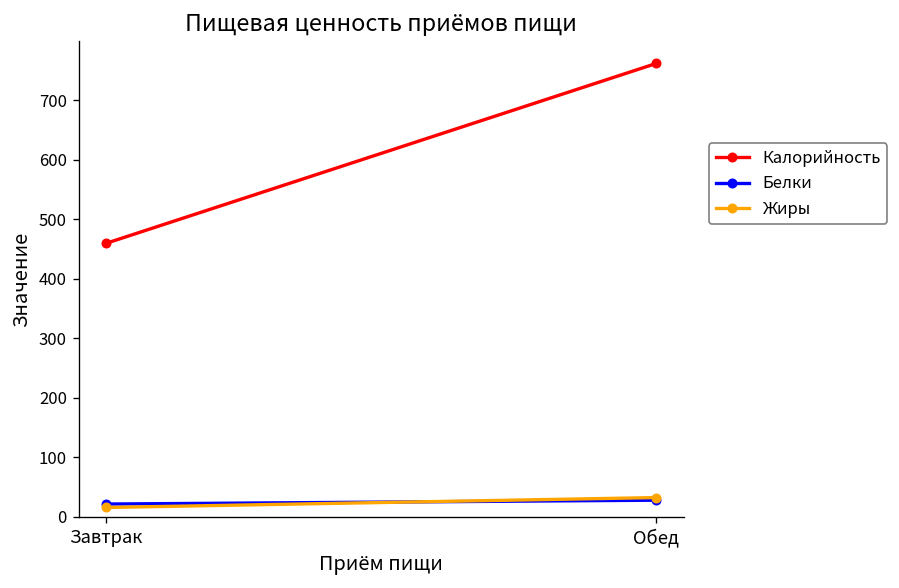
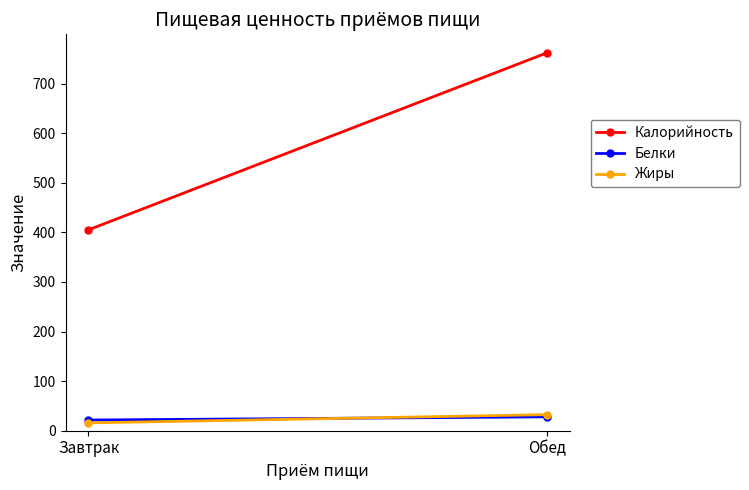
Калорийность, Завтрак: 460 -> 410
